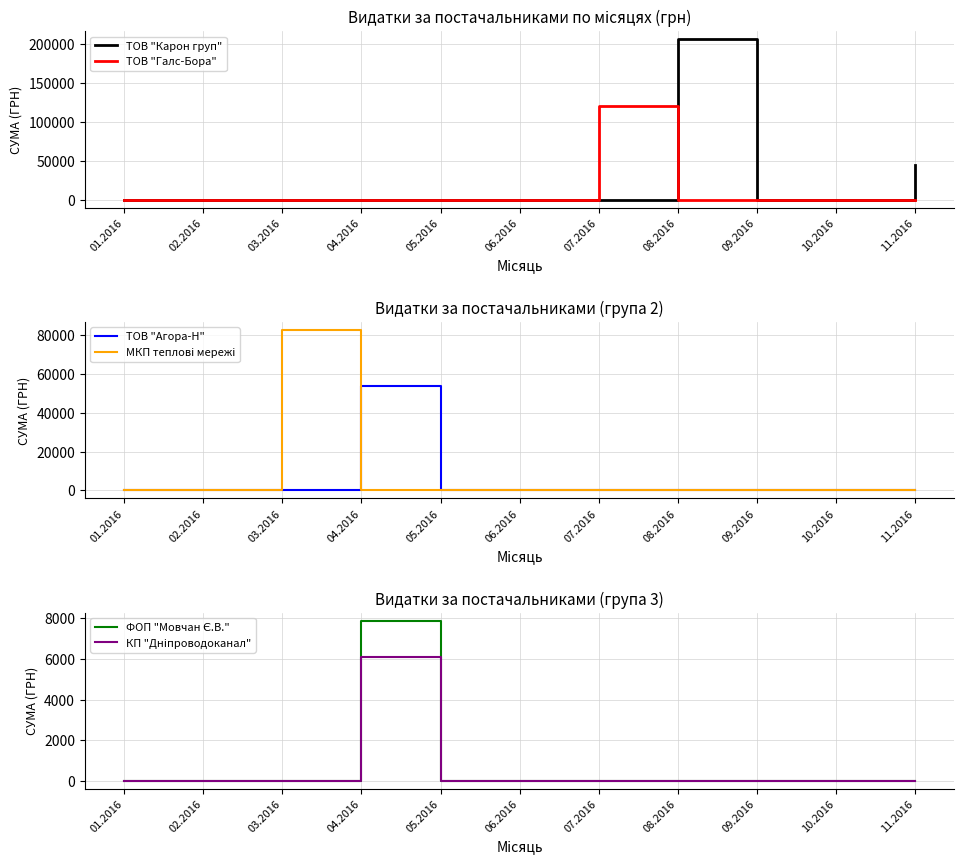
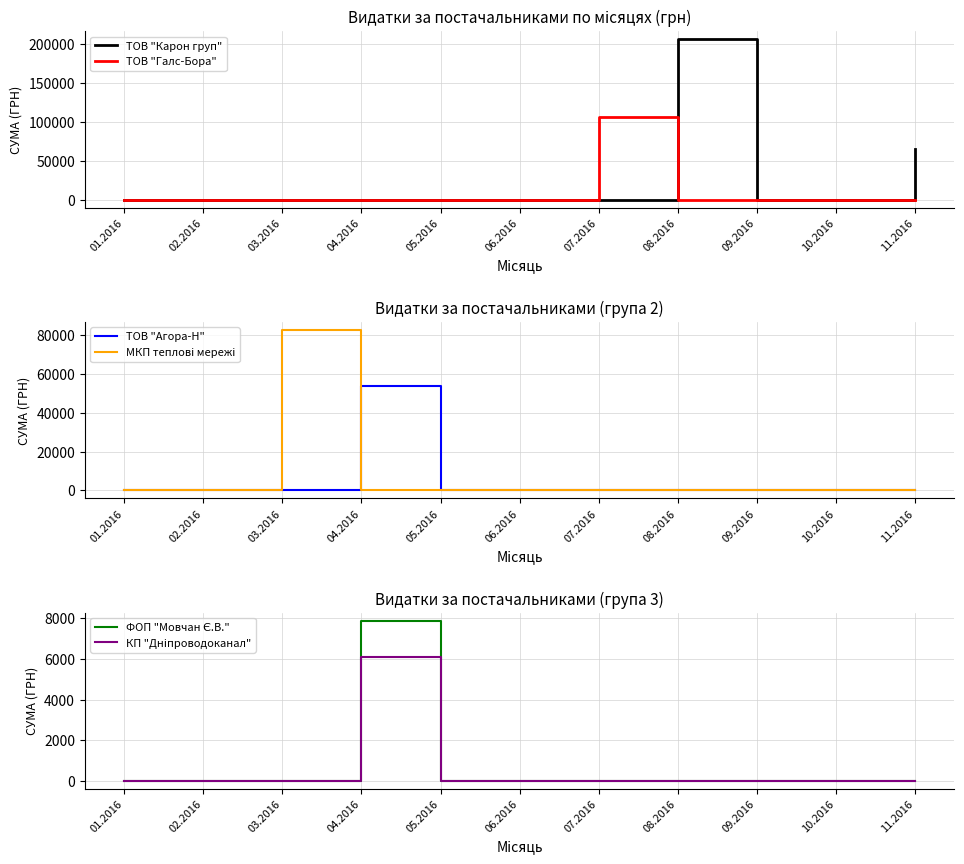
Видатки за постачальниками по місяцях (грн), ТОВ "Галс-Бора", 07.2016: 120000 -> 110000
Видатки за постачальниками по місяцях (грн), ТОВ "Карон груп", 11.2016: 50000 -> 70000
